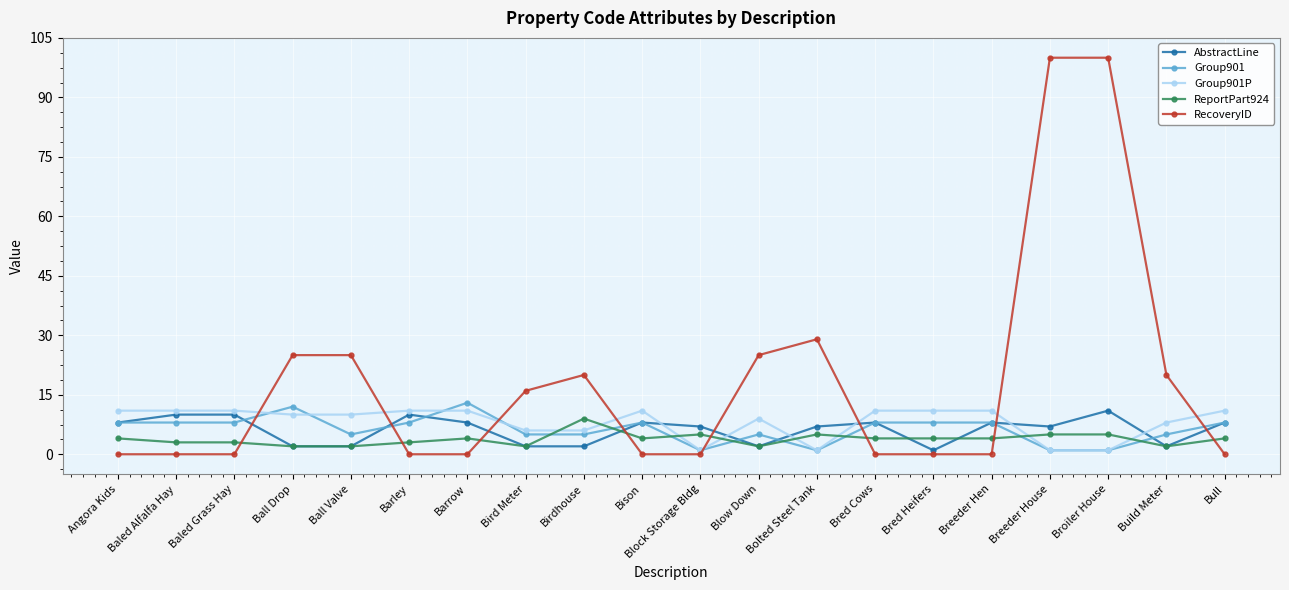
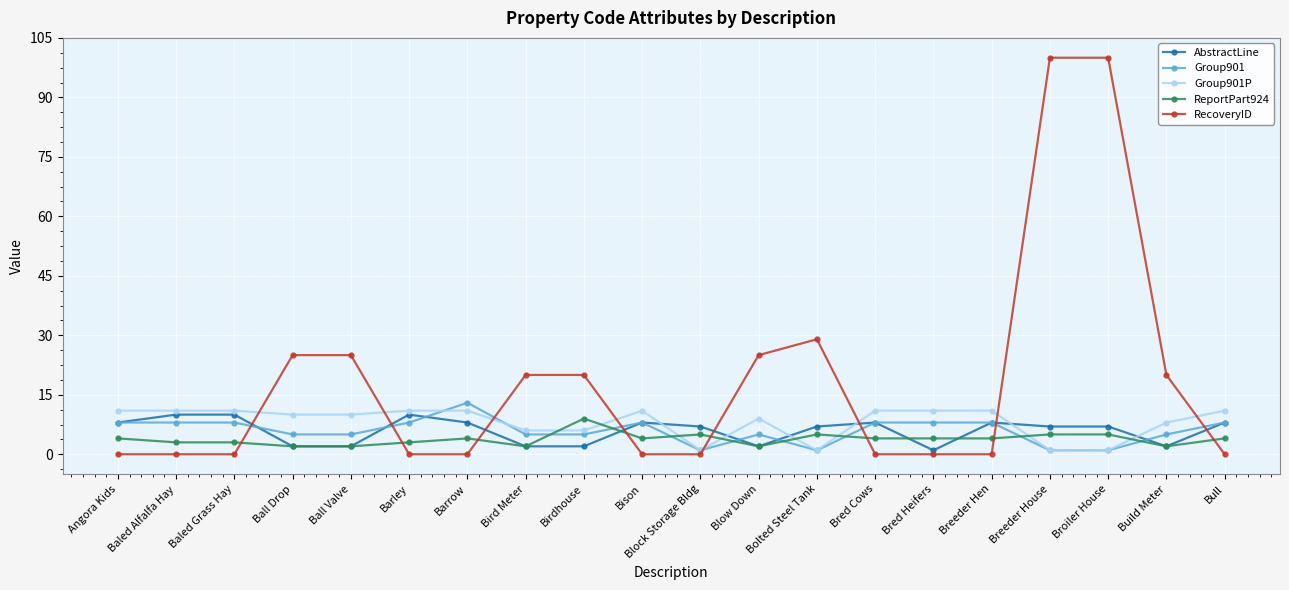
Group901, Ball Drop: 12 -> 5
RecoveryID, Bird Meter: 16 -> 20
AbstractLine, Broiler House: 11 -> 7
